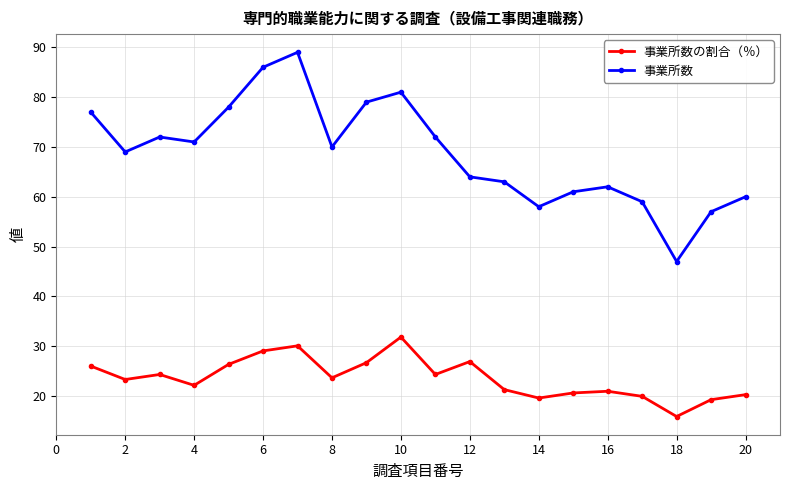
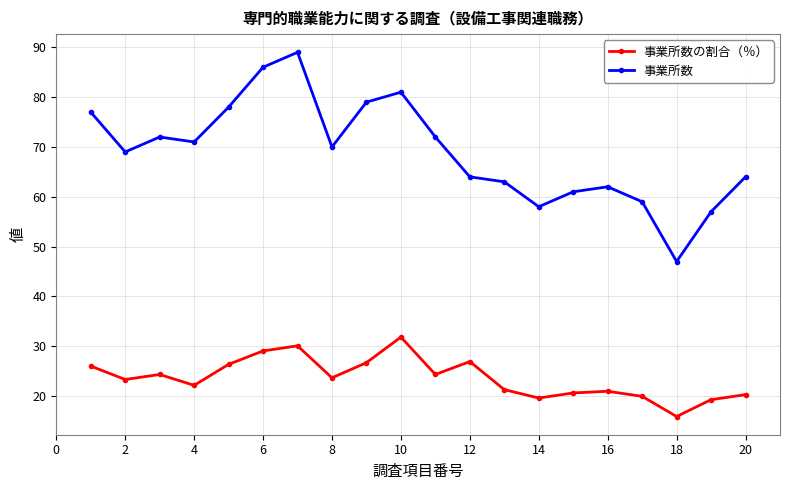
事業所数, 20: 60 -> 64
